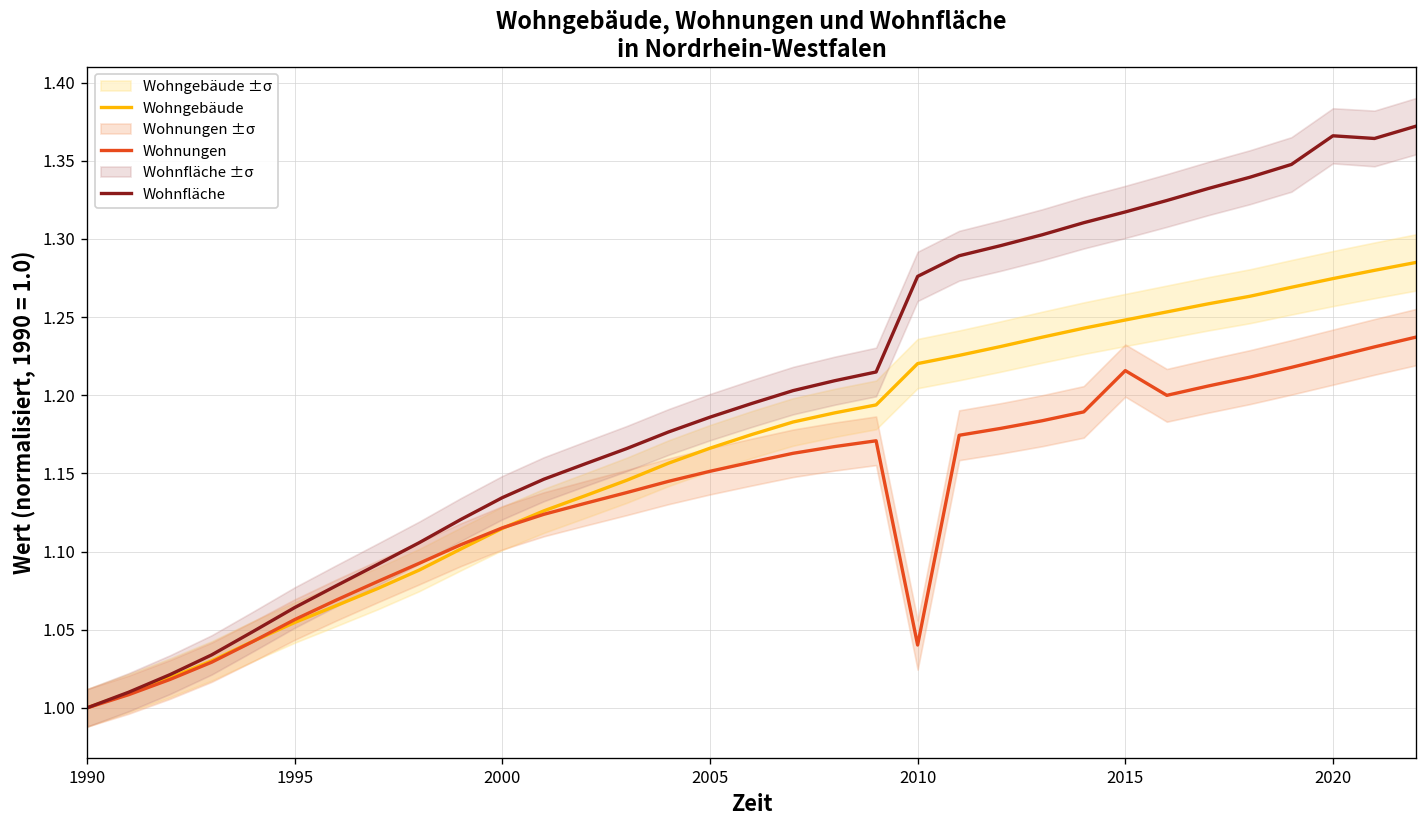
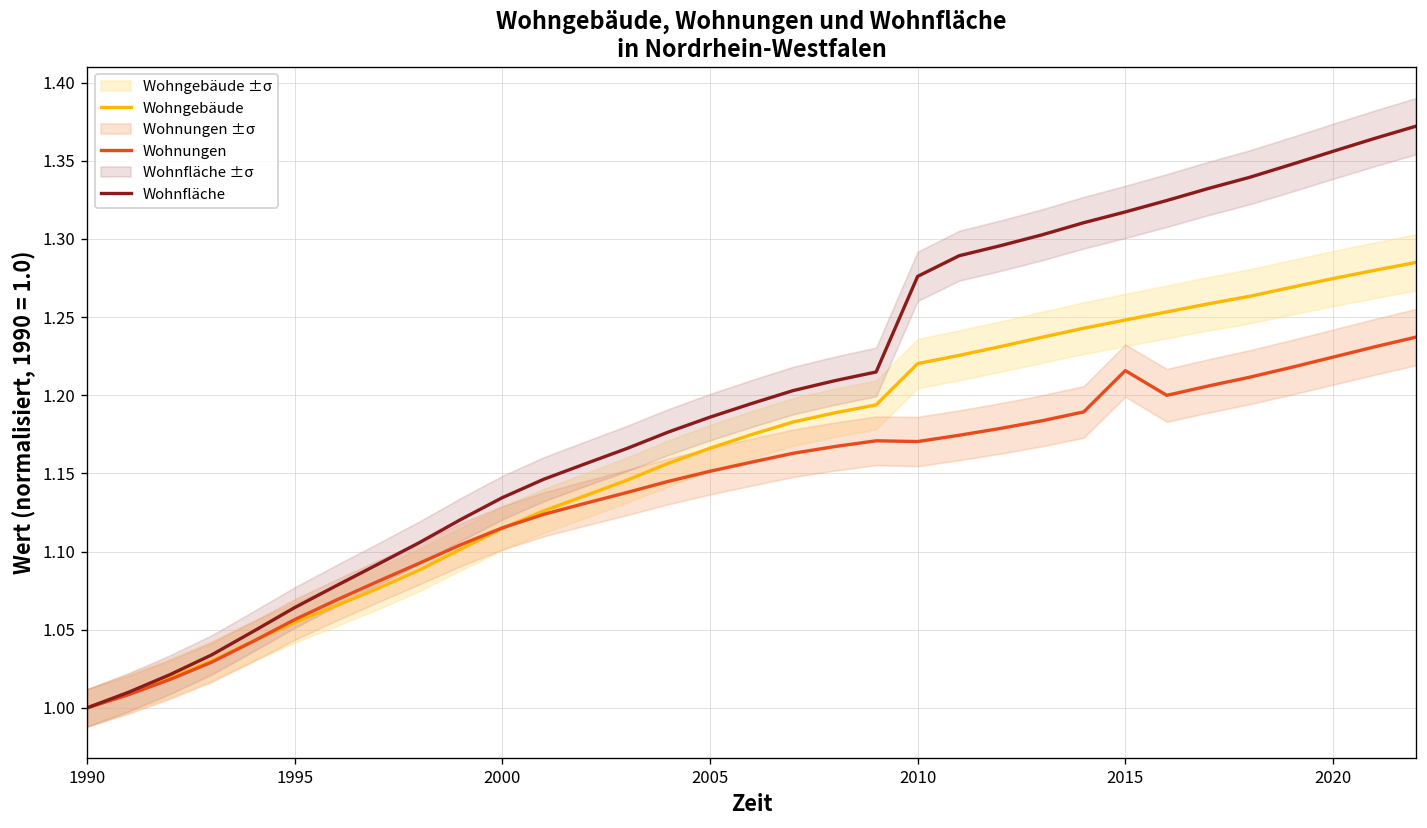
Wohnungen, 2010: 1.040 -> 1.170
Wohnfläche, 2020: 1.366 -> 1.356
